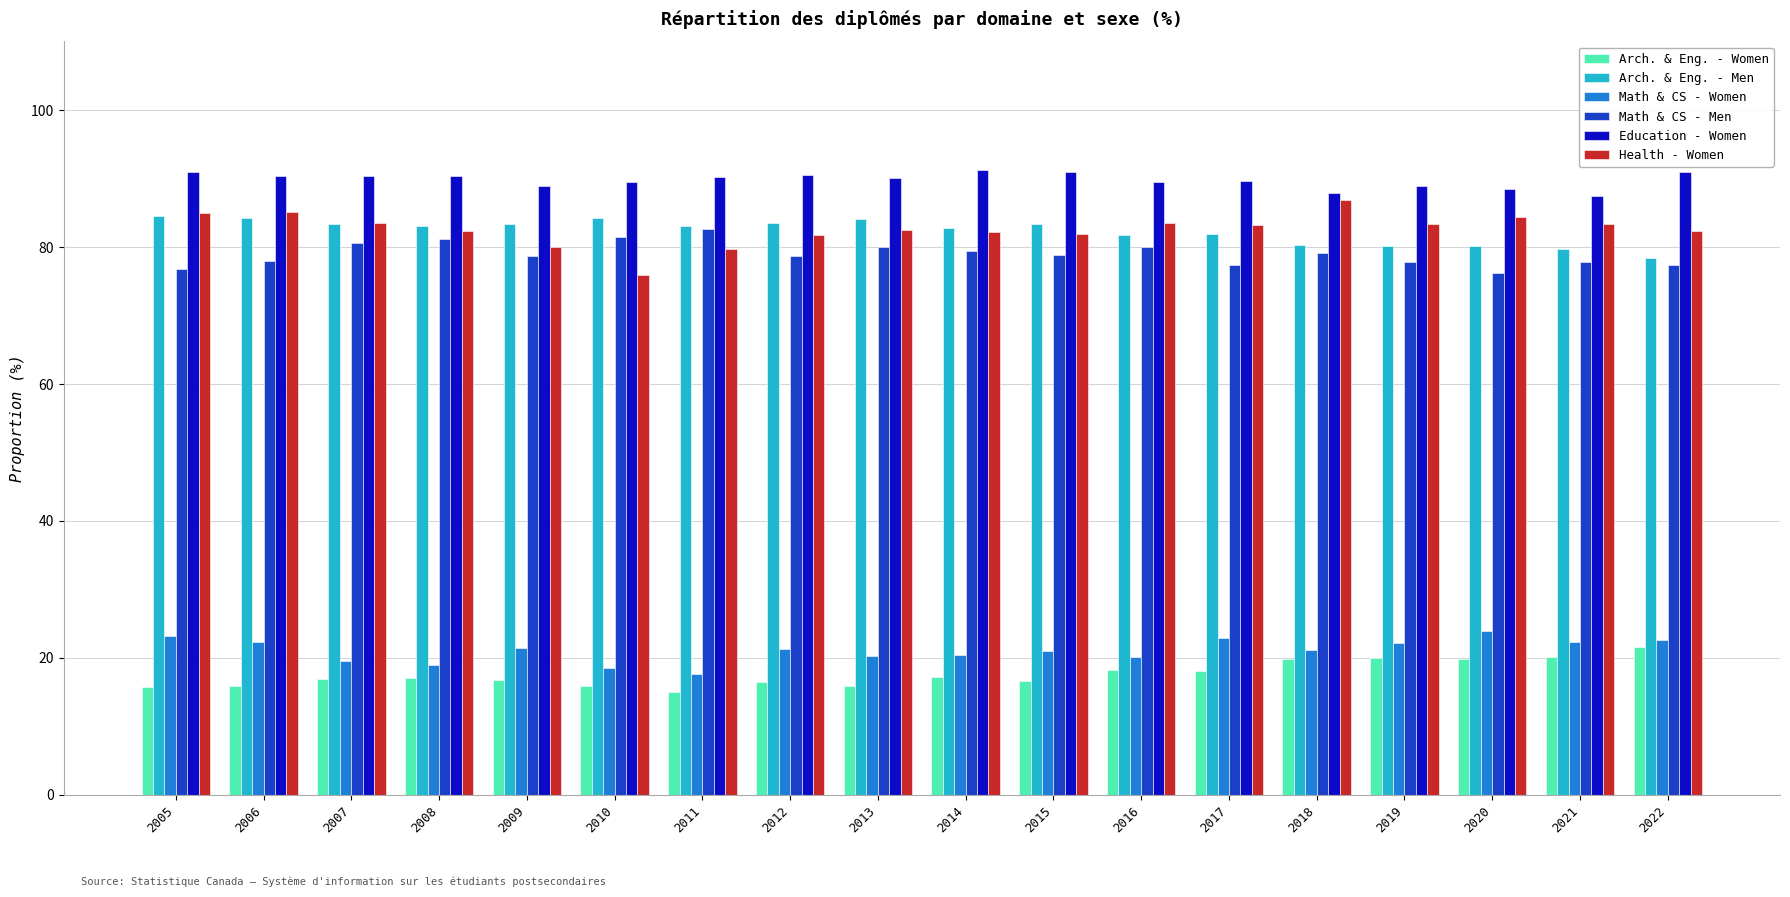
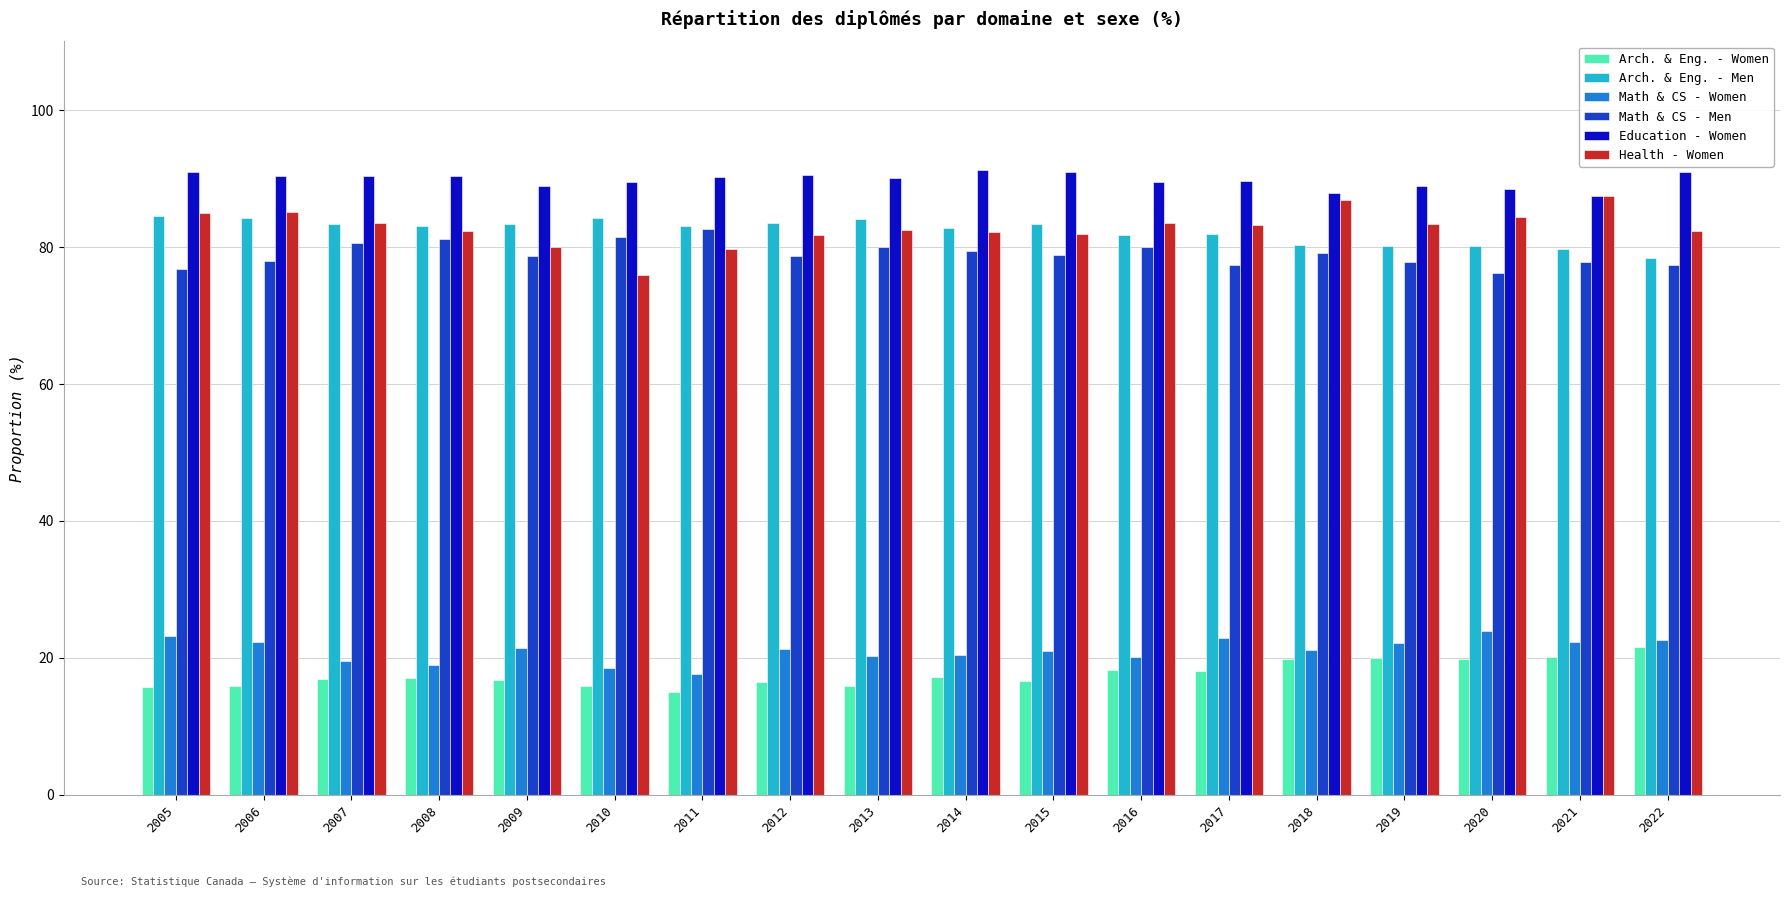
Health - Women, 2021: 83 -> 87
